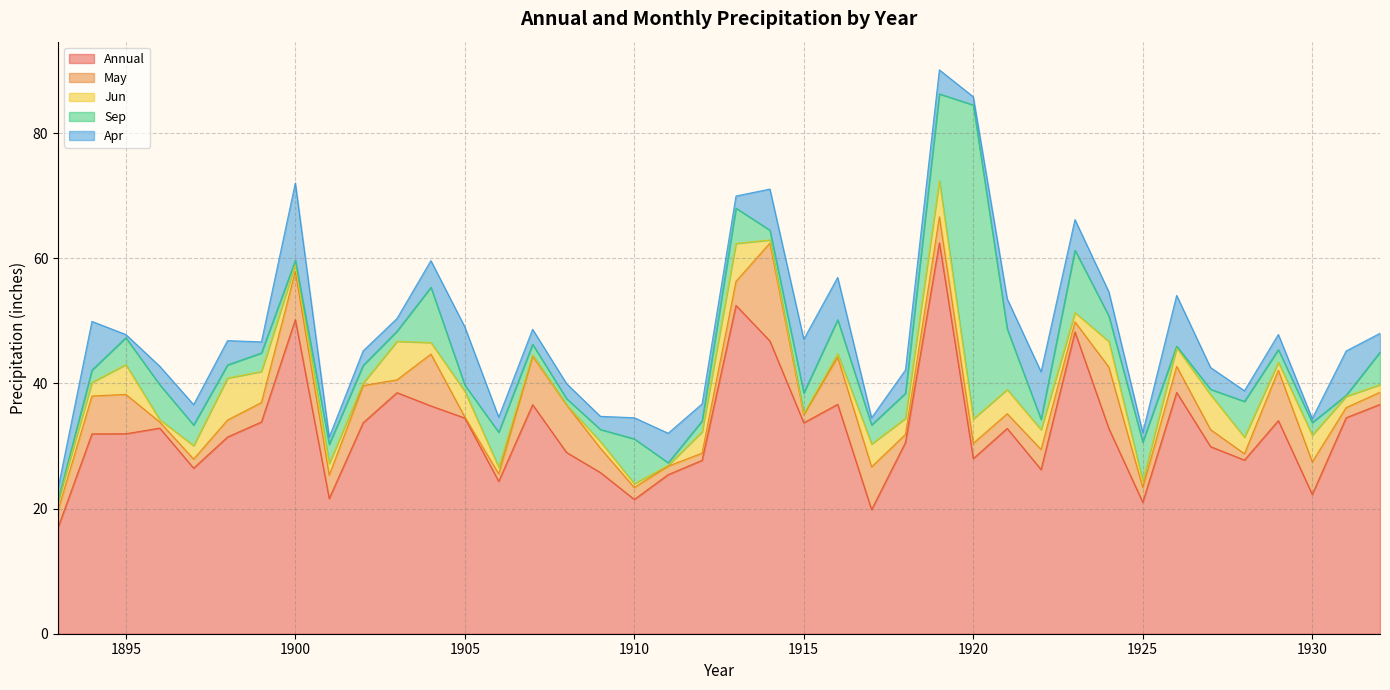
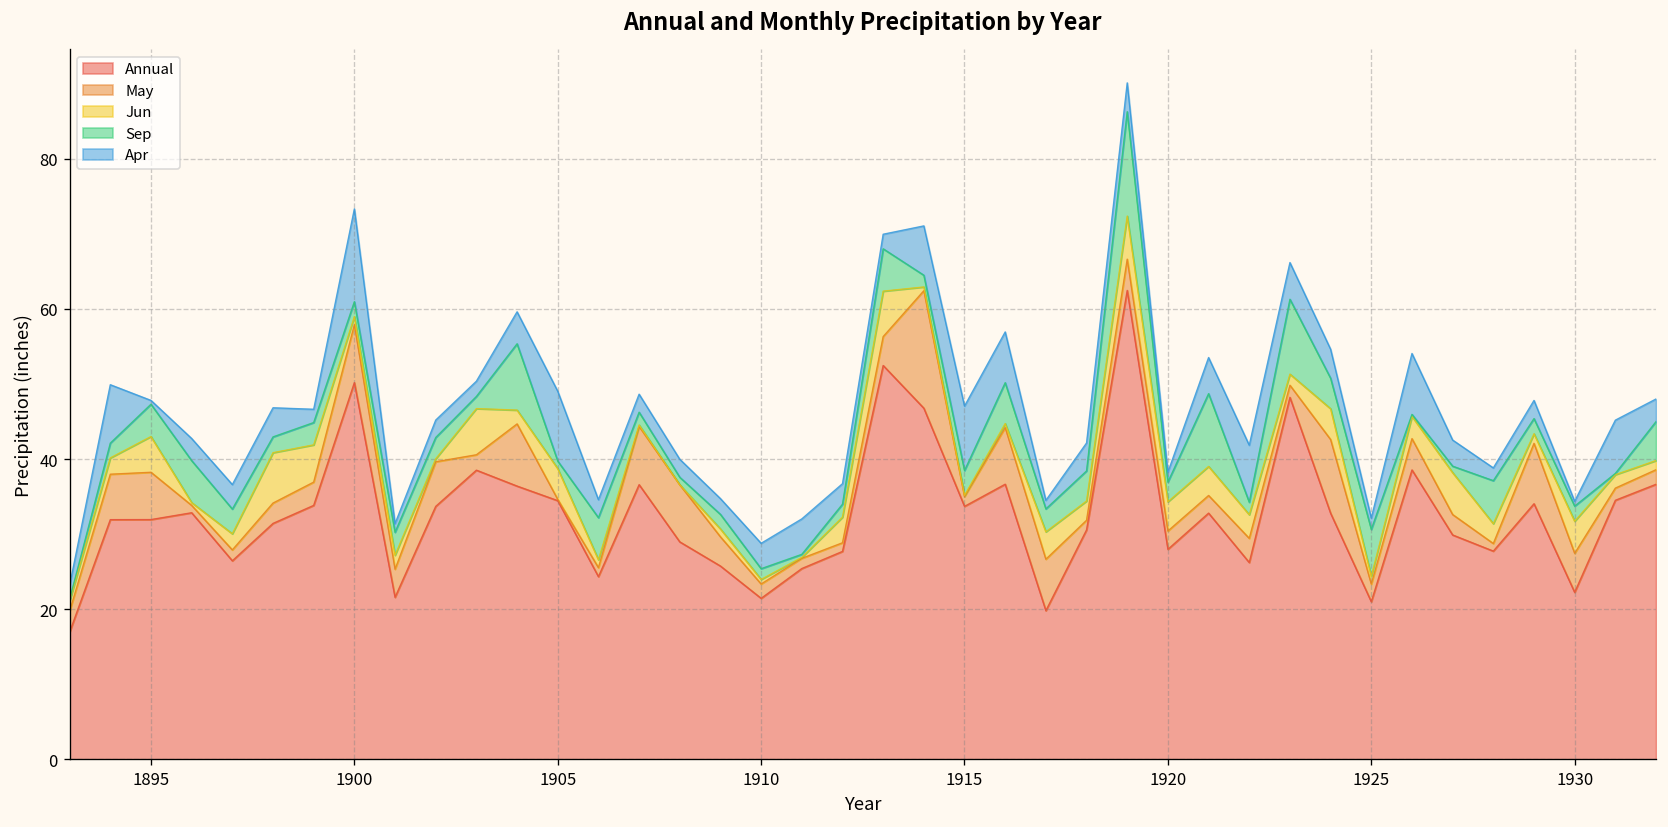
Sep, 1900: 1 -> 2
Sep, 1910: 7 -> 1
Sep, 1920: 50 -> 3
